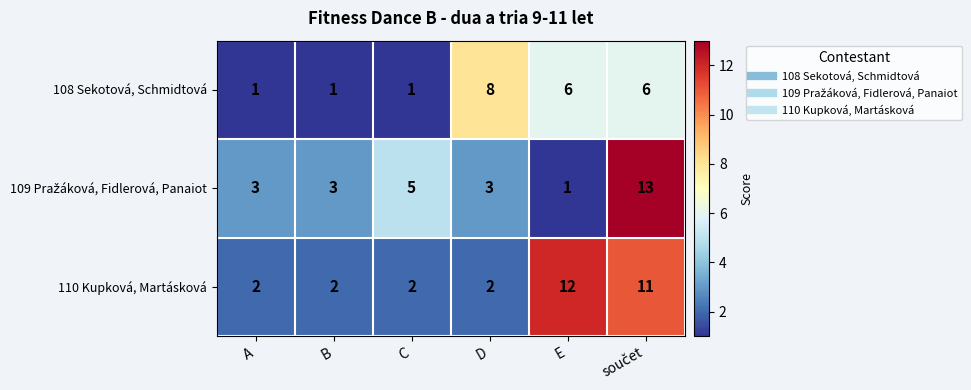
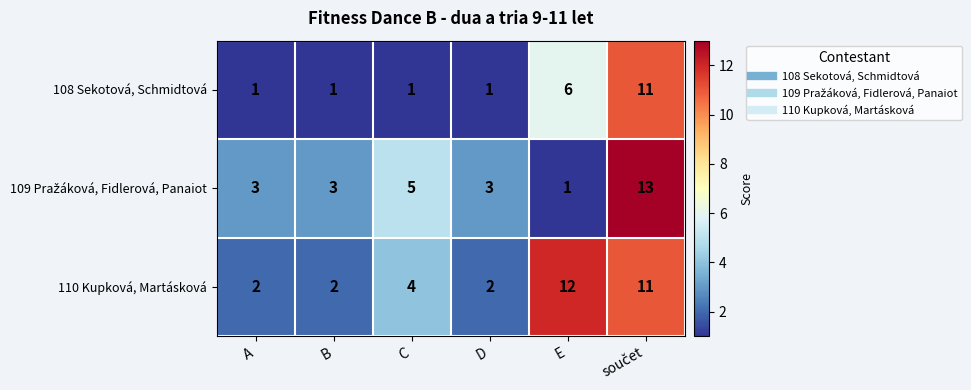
108 Sekotová, Schmidtová, D: 8 -> 1
108 Sekotová, Schmidtová, součet: 6 -> 11
110 Kupková, Martásková, C: 2 -> 4
